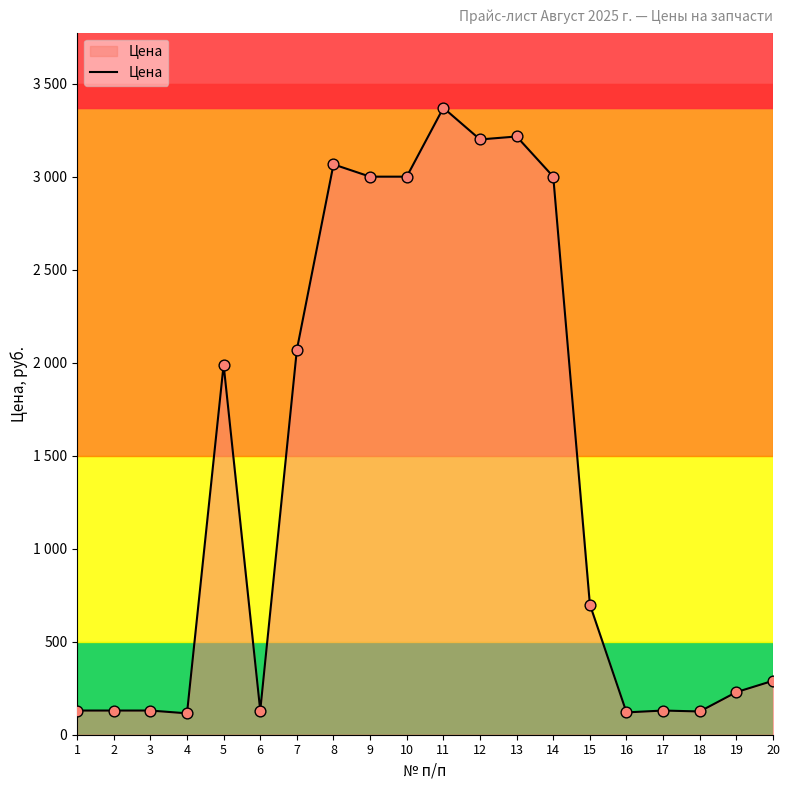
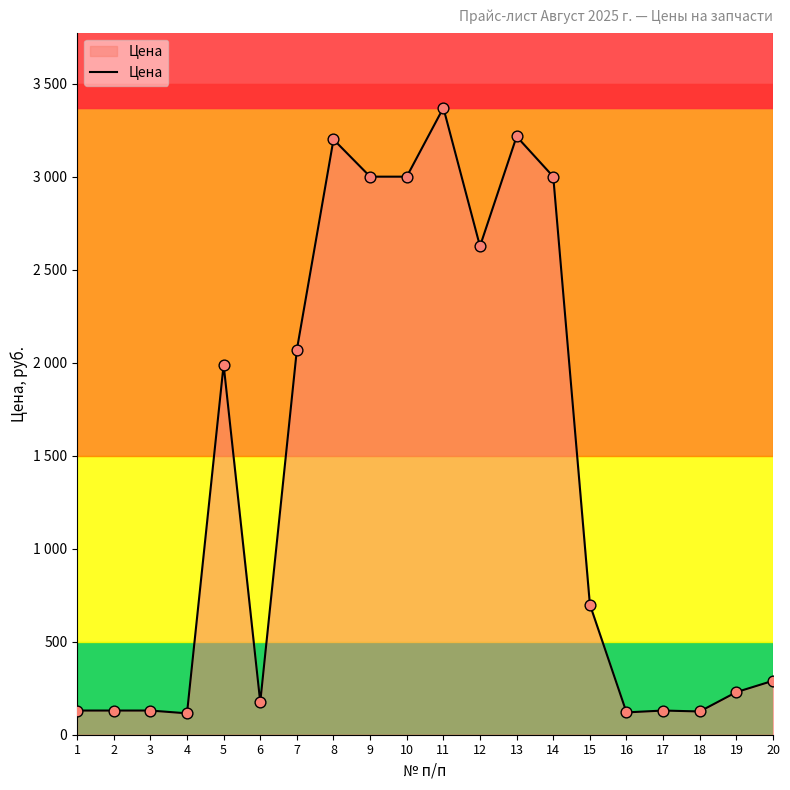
6: 130 -> 180
8: 3070 -> 3200
12: 3200 -> 2630
